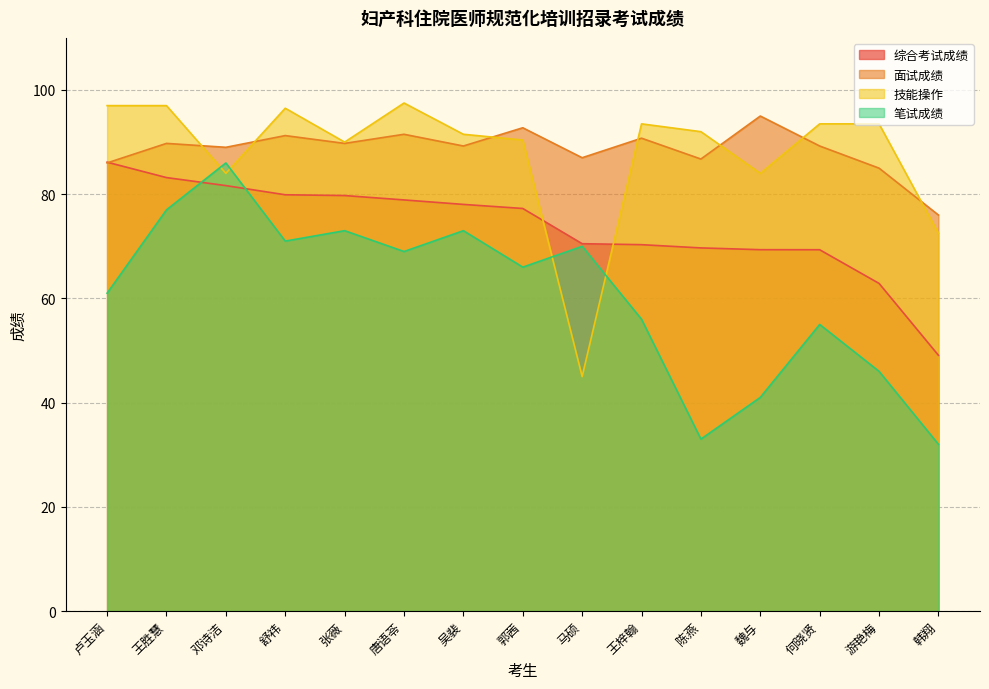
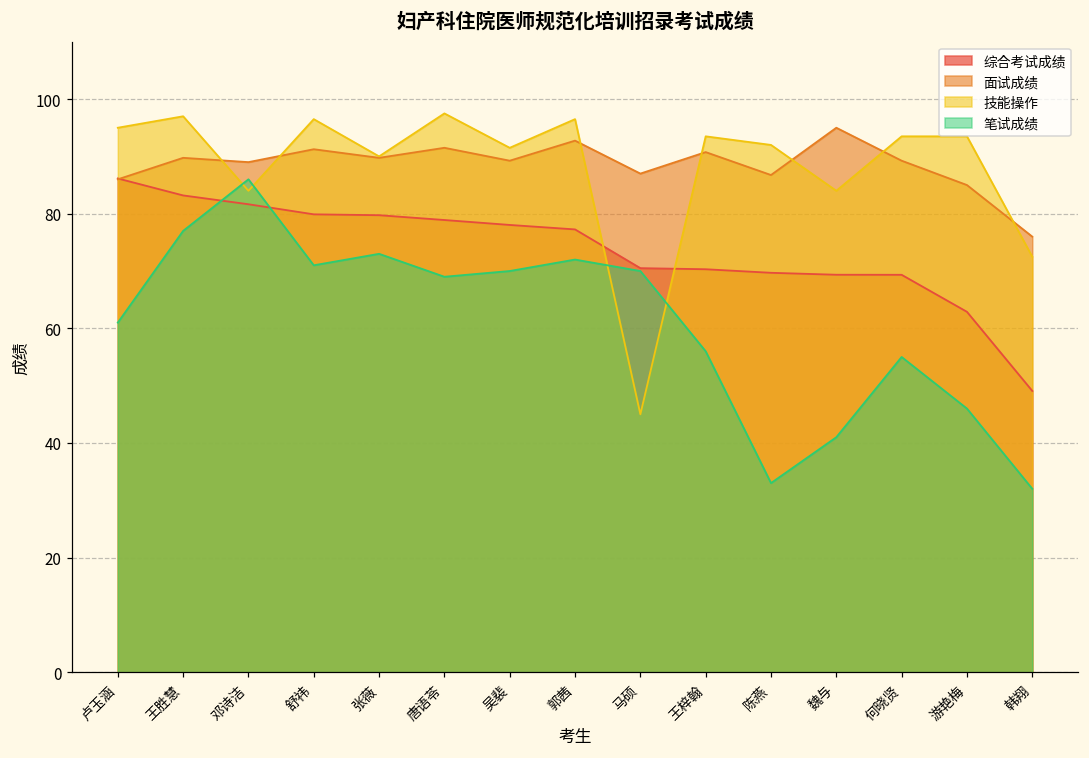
技能操作, 卢玉涵: 97 -> 95
笔试成绩, 吴裴: 73 -> 70
技能操作, 郭茜: 90 -> 97
笔试成绩, 郭茜: 66 -> 72
